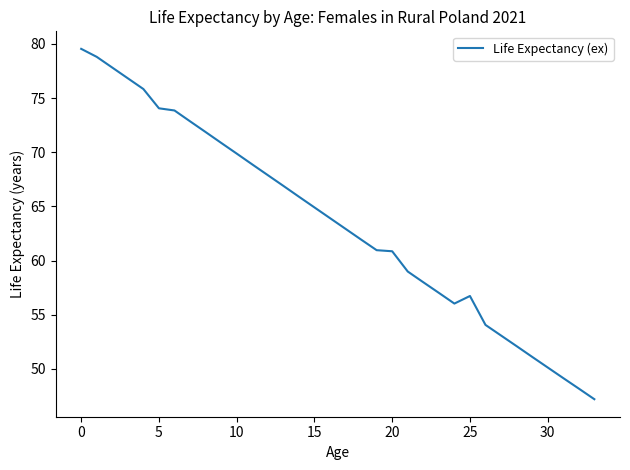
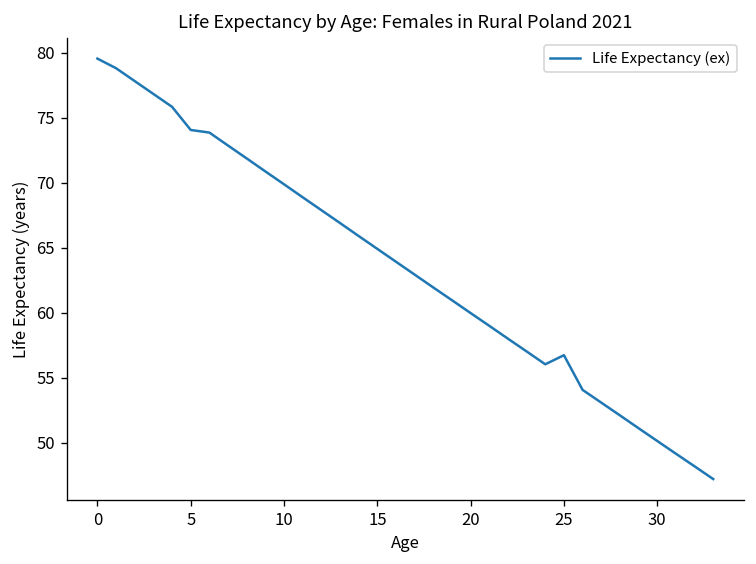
20: 60.9 -> 60.0
